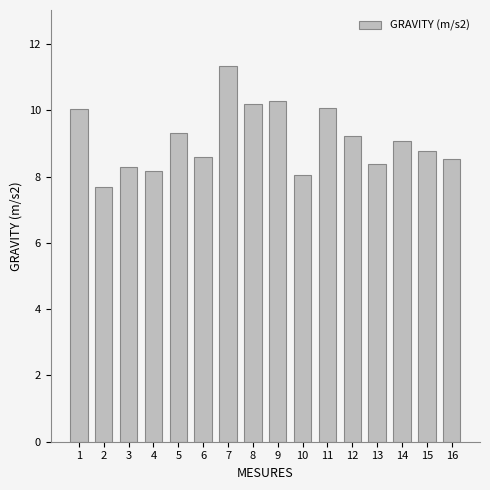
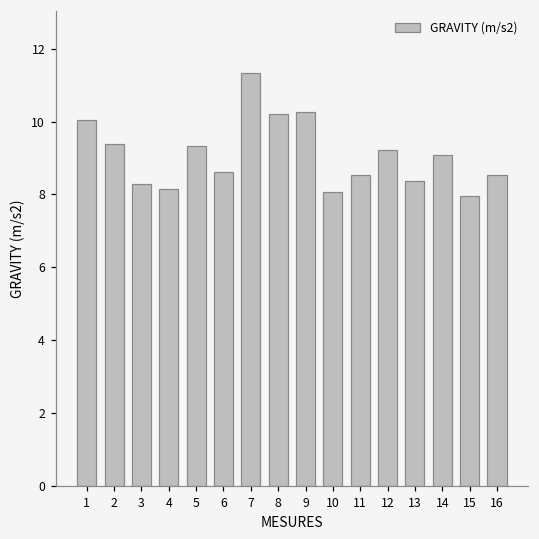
2: 7.7 -> 9.4
11: 10.1 -> 8.5
15: 8.8 -> 8.0
